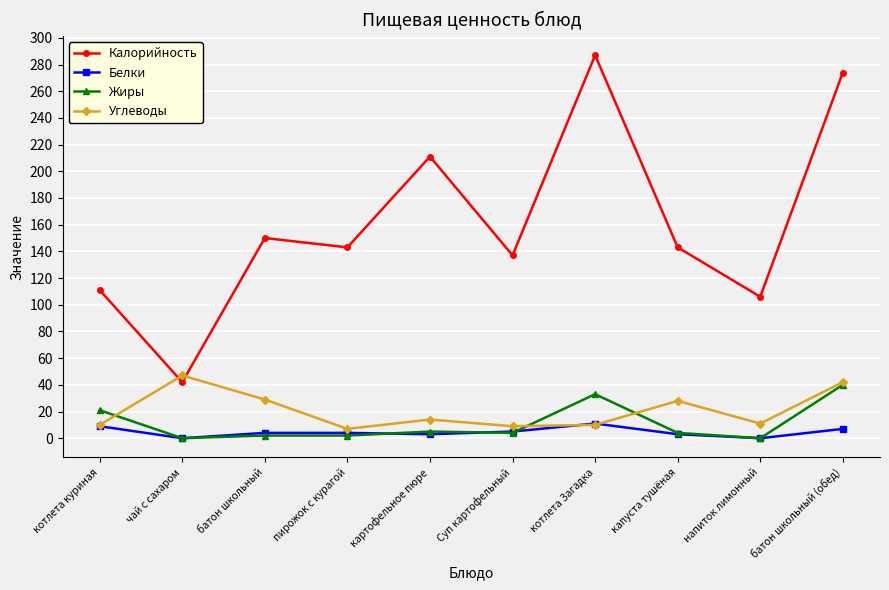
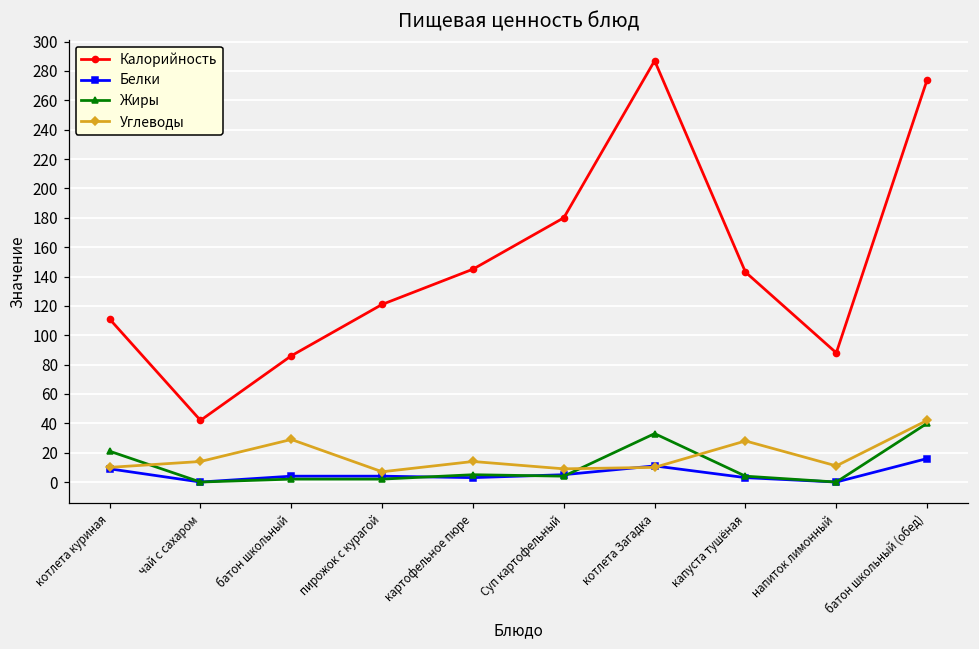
Углеводы, чай с сахаром: 47 -> 14
Калорийность, батон школьный: 150 -> 86
Калорийность, пирожок с курагой: 143 -> 121
Калорийность, картофельное пюре: 211 -> 145
Калорийность, Суп картофельный: 137 -> 180
Калорийность, напиток лимонный: 106 -> 88
Белки, батон школьный (обед): 7 -> 16
